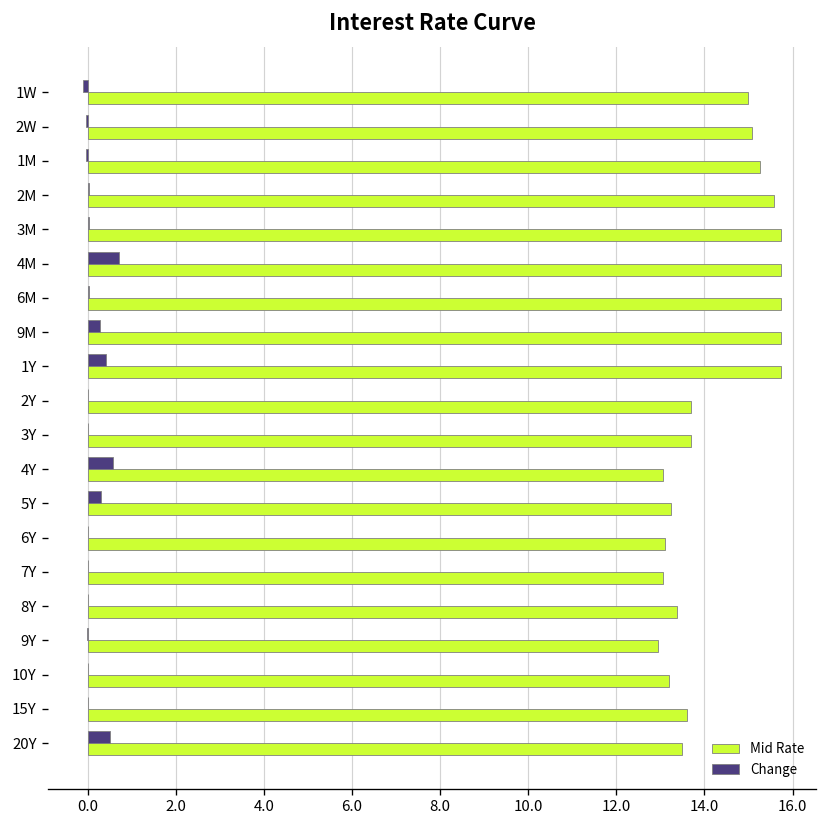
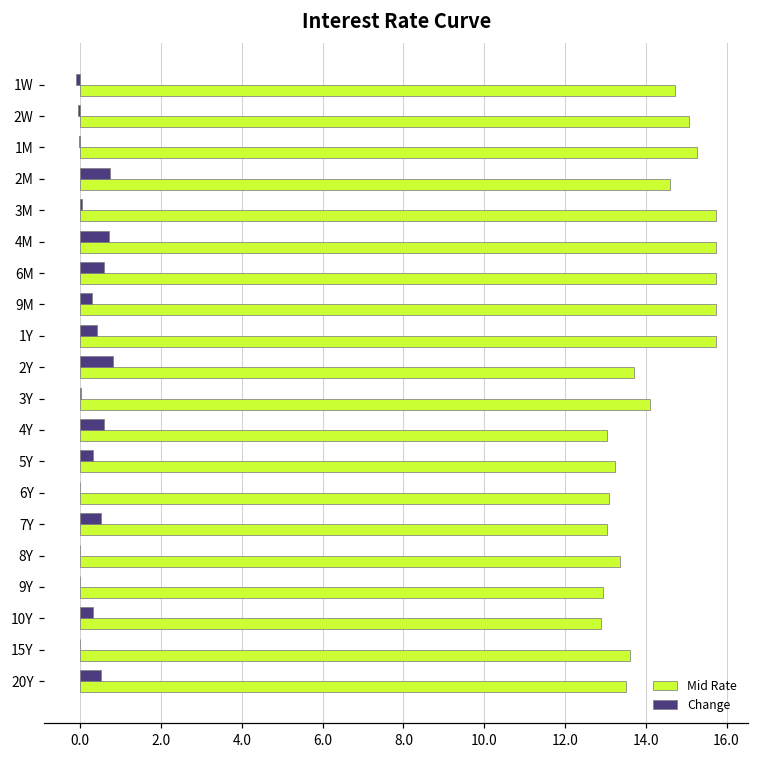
Mid Rate, 1W: 15.0 -> 14.7
Change, 2M: 0.0 -> 0.7
Mid Rate, 2M: 15.6 -> 14.6
Change, 6M: 0.0 -> 0.6
Change, 2Y: 0.0 -> 0.8
Mid Rate, 3Y: 13.7 -> 14.1
Change, 7Y: 0.0 -> 0.5
Change, 10Y: 0.0 -> 0.3
Mid Rate, 10Y: 13.2 -> 12.9
